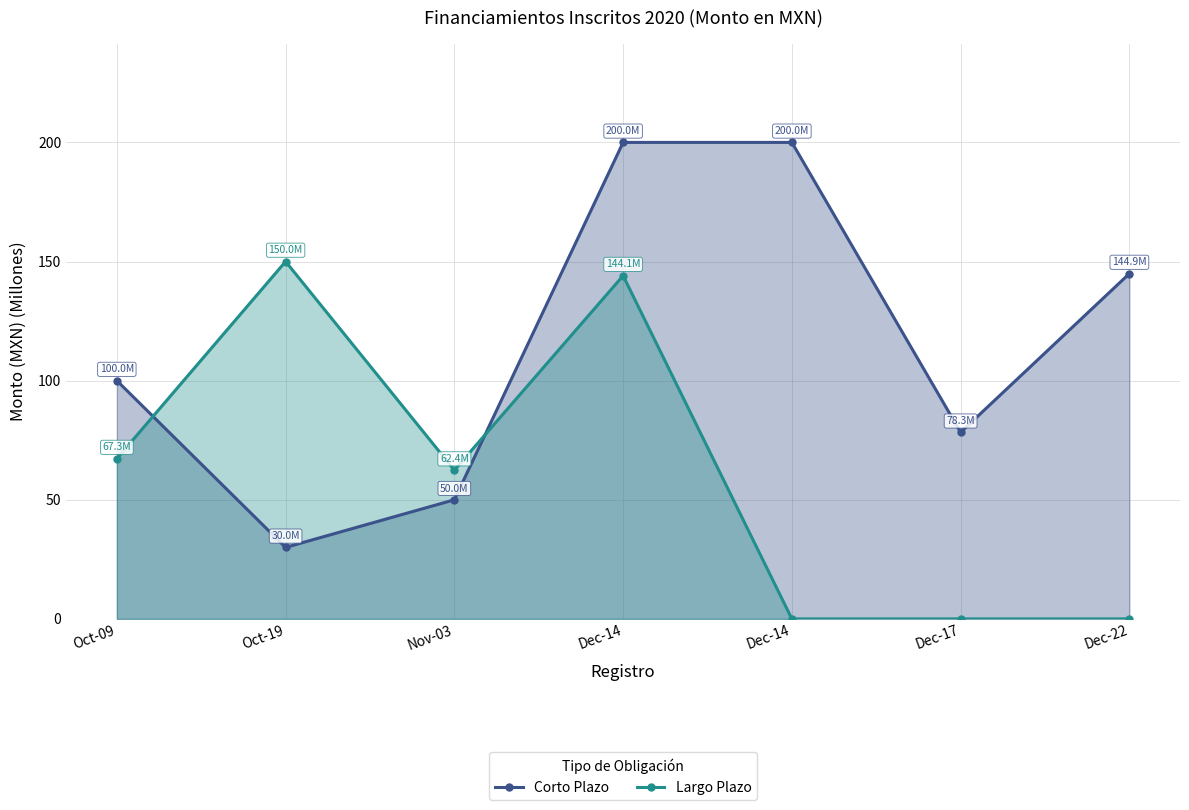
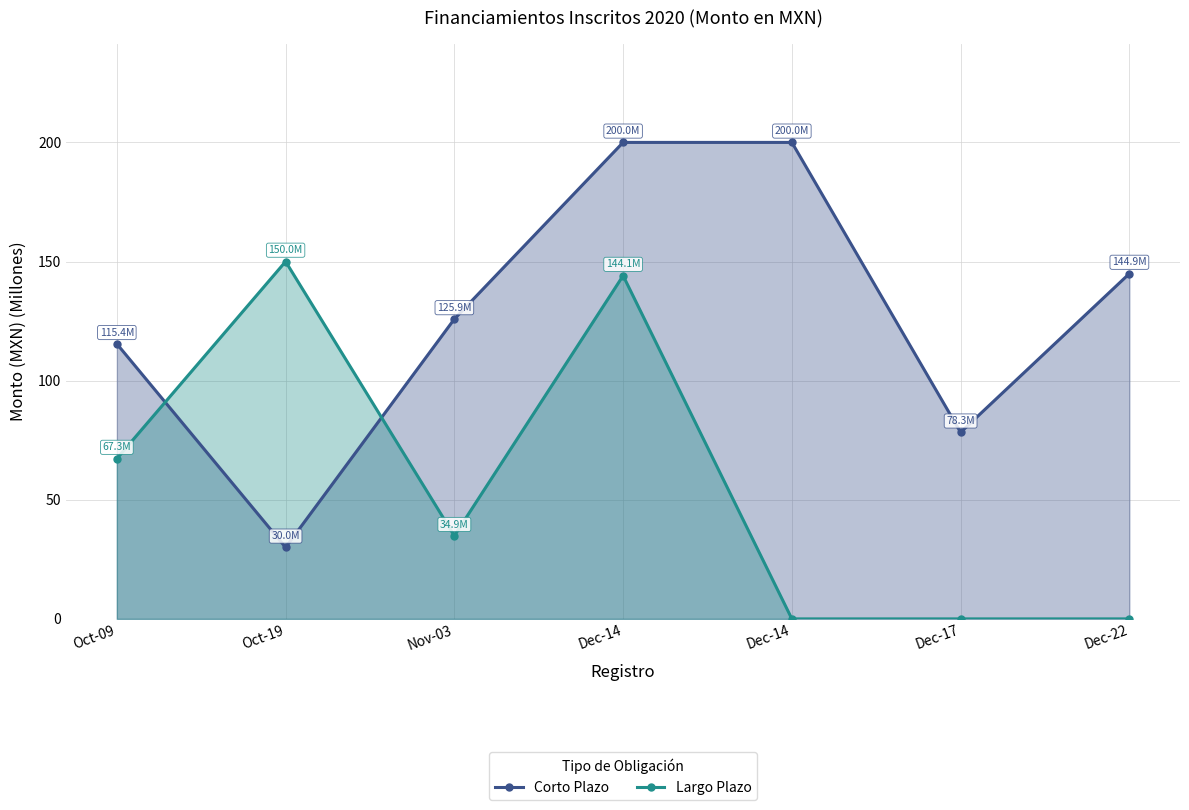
Corto Plazo, Oct-09: 100.0M -> 115.4M
Corto Plazo, Nov-03: 50.0M -> 125.9M
Largo Plazo, Nov-03: 62.4M -> 34.9M
